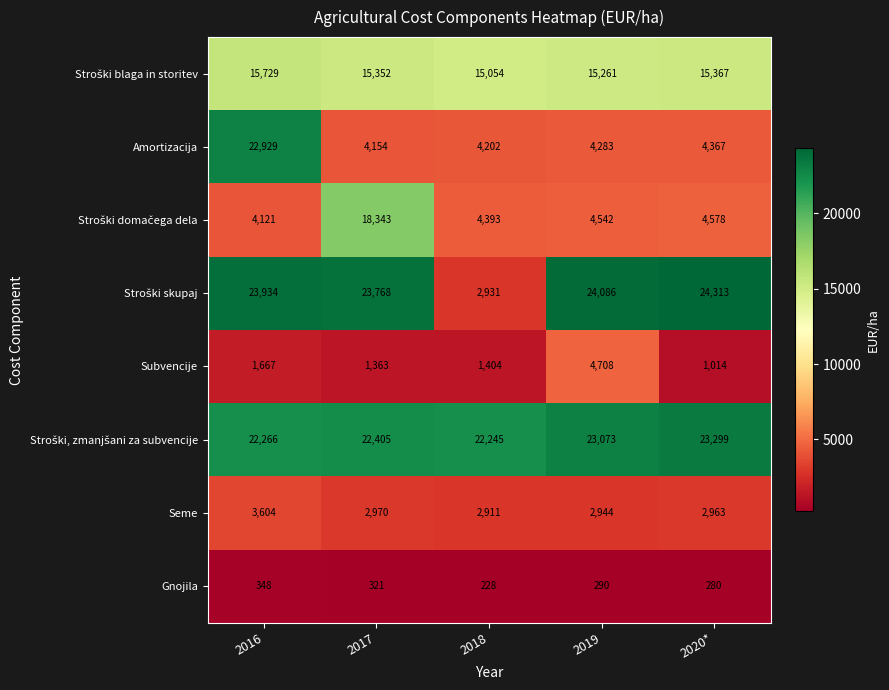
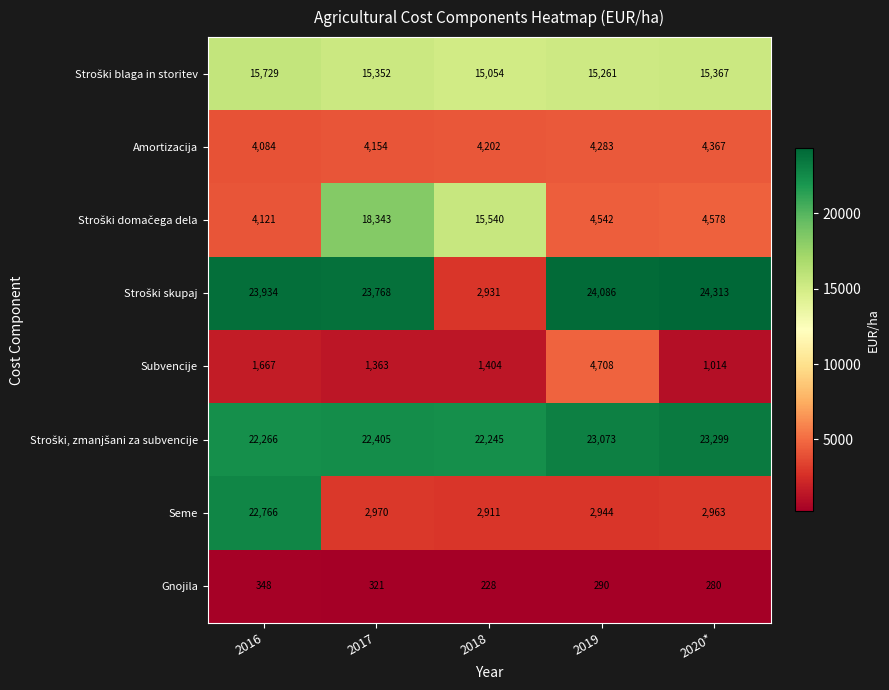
Amortizacija, 2016: 22,929 -> 4,084
Stroški domačega dela, 2018: 4,393 -> 15,540
Seme, 2016: 3,604 -> 22,766
